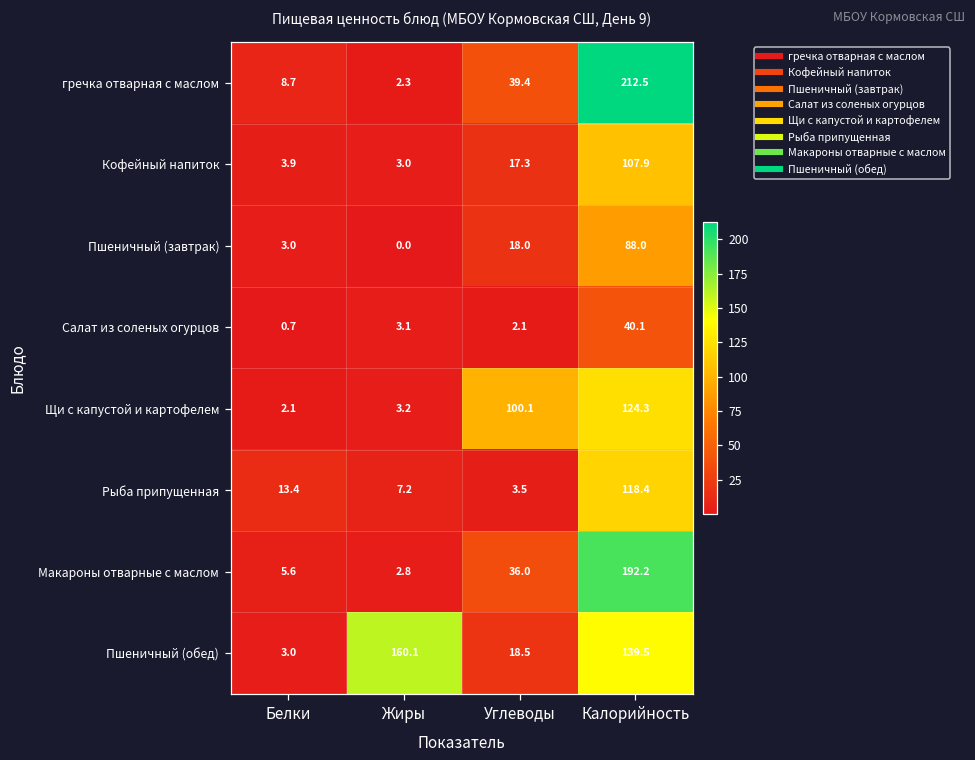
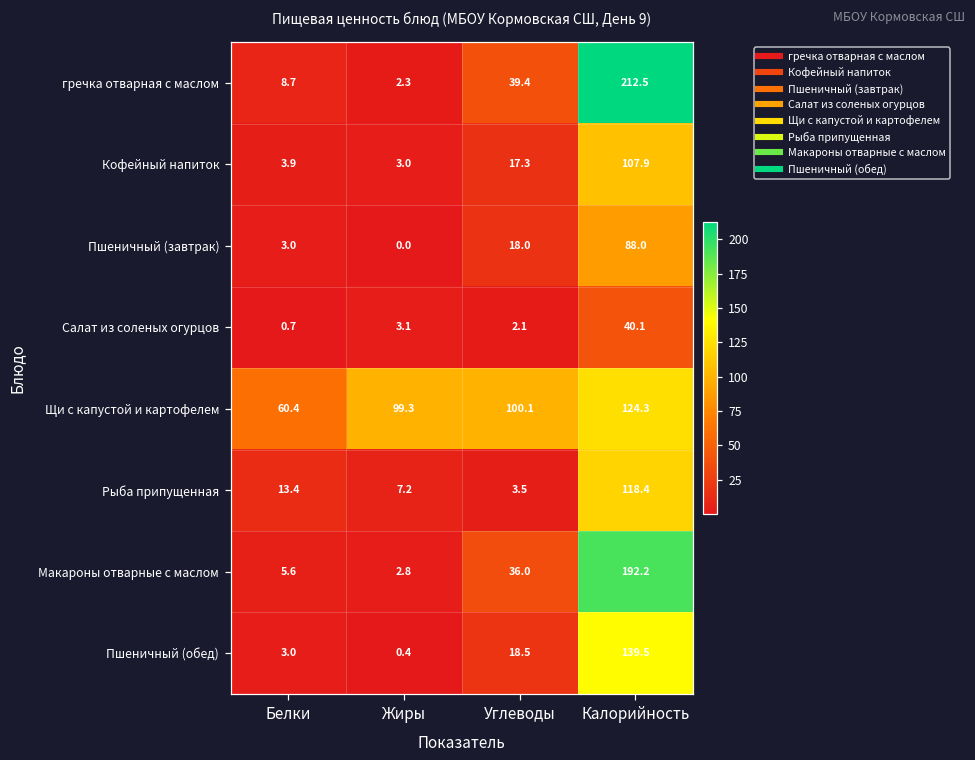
Щи с капустой и картофелем, Белки: 2.1 -> 60.4
Щи с капустой и картофелем, Жиры: 3.2 -> 99.3
Пшеничный (обед), Жиры: 160.1 -> 0.4
